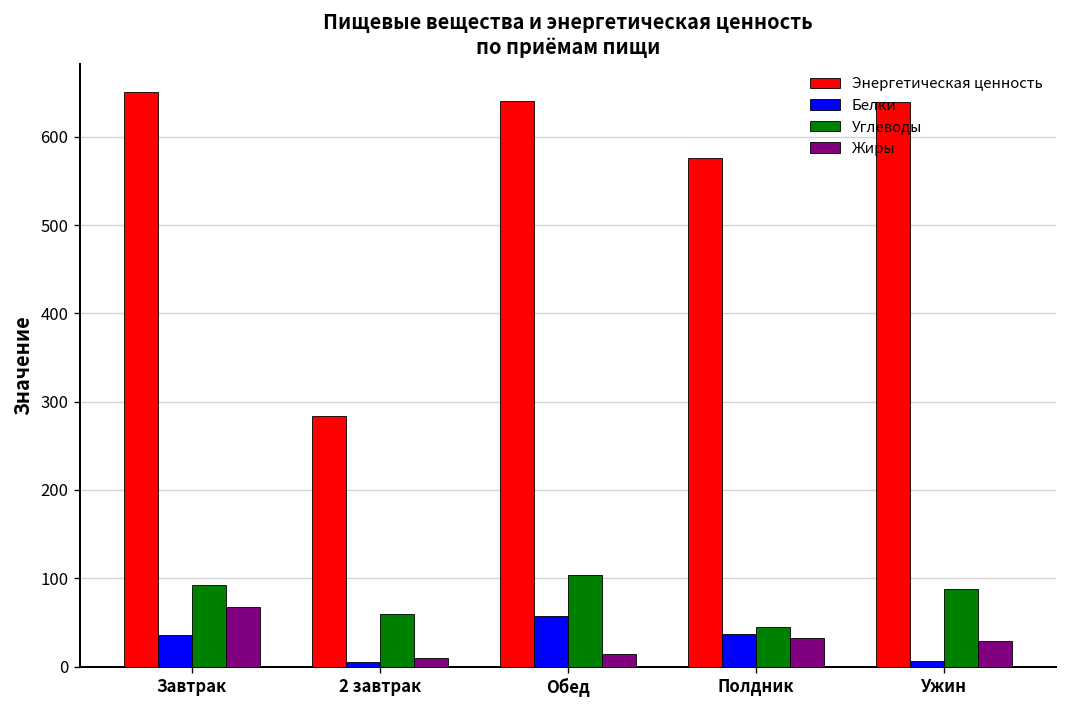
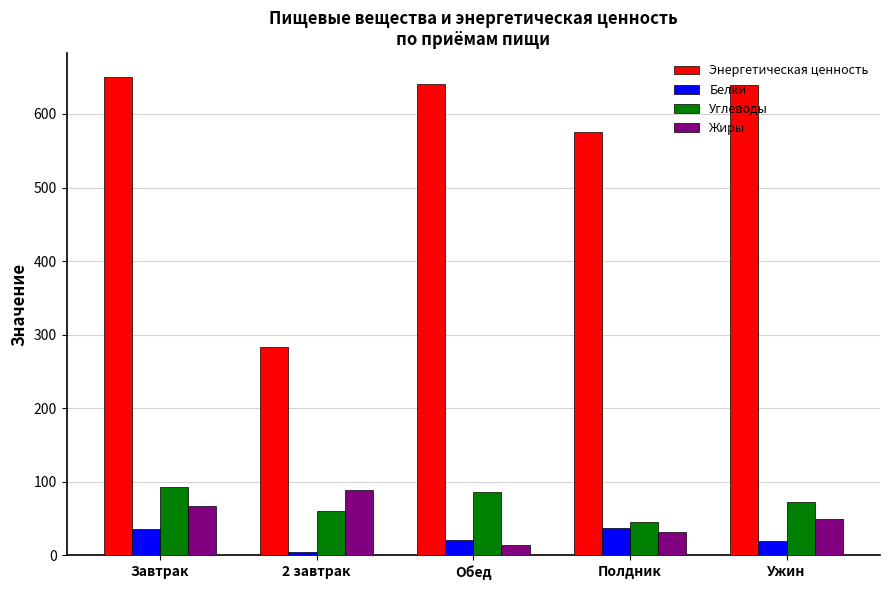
Жиры, 2 завтрак: 10 -> 90
Белки, Обед: 60 -> 20
Углеводы, Обед: 100 -> 90
Белки, Ужин: 10 -> 20
Углеводы, Ужин: 90 -> 70
Жиры, Ужин: 30 -> 50
